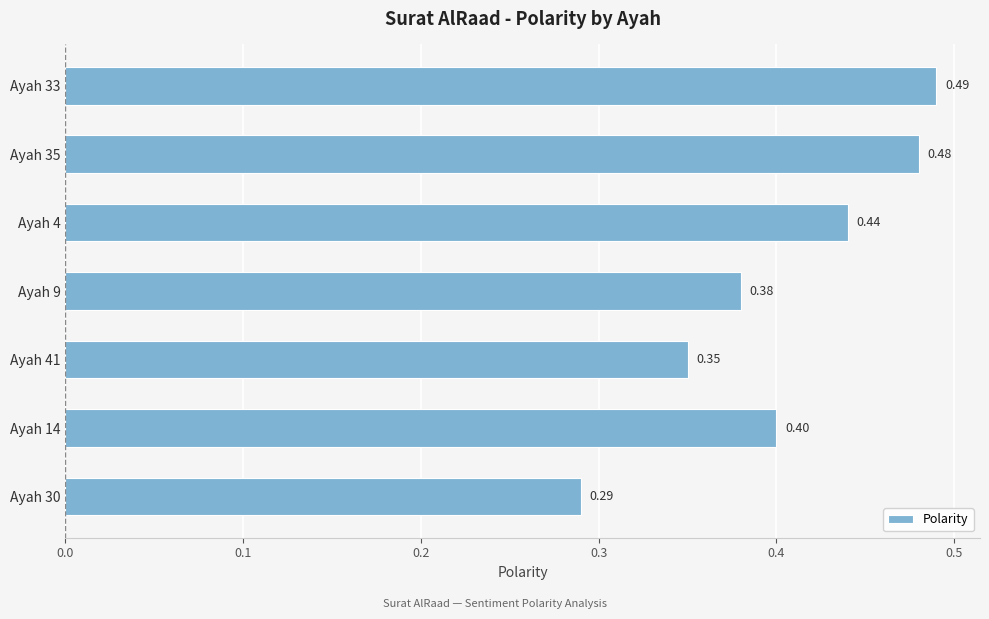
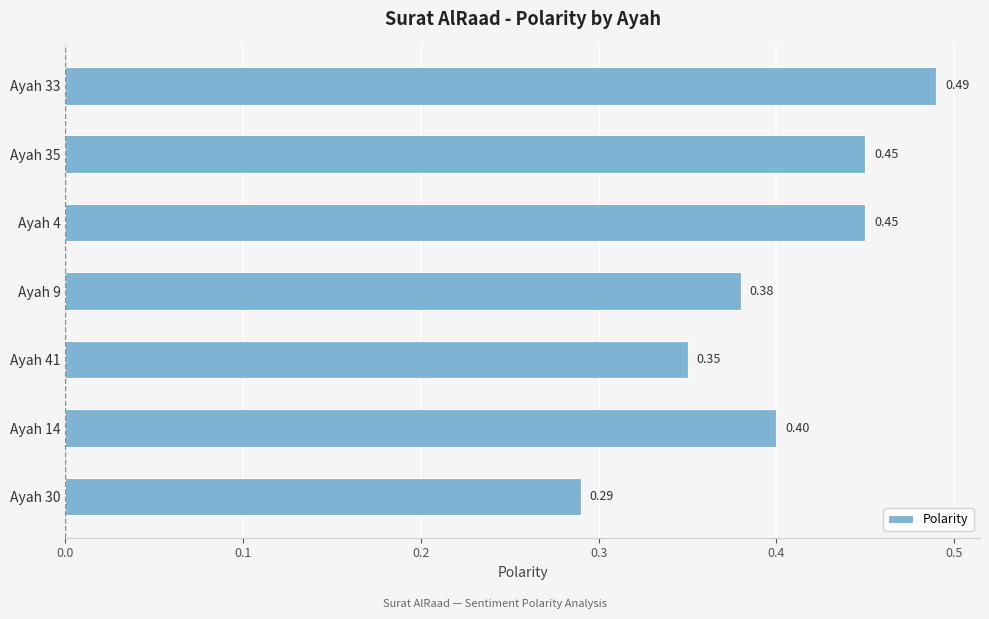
Ayah 35: 0.48 -> 0.45
Ayah 4: 0.44 -> 0.45
